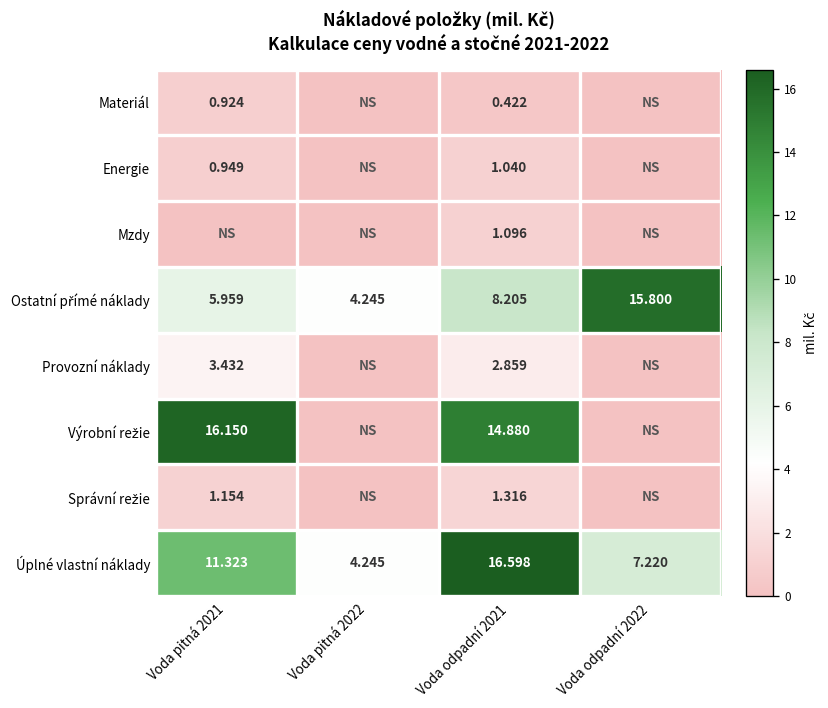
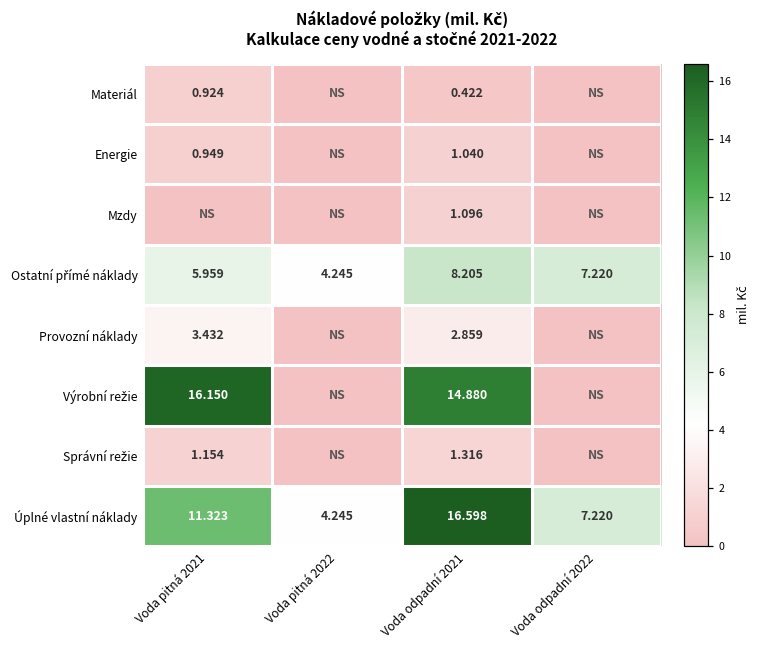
Ostatní přímé náklady, Voda odpadní 2022: 15.800 -> 7.220
